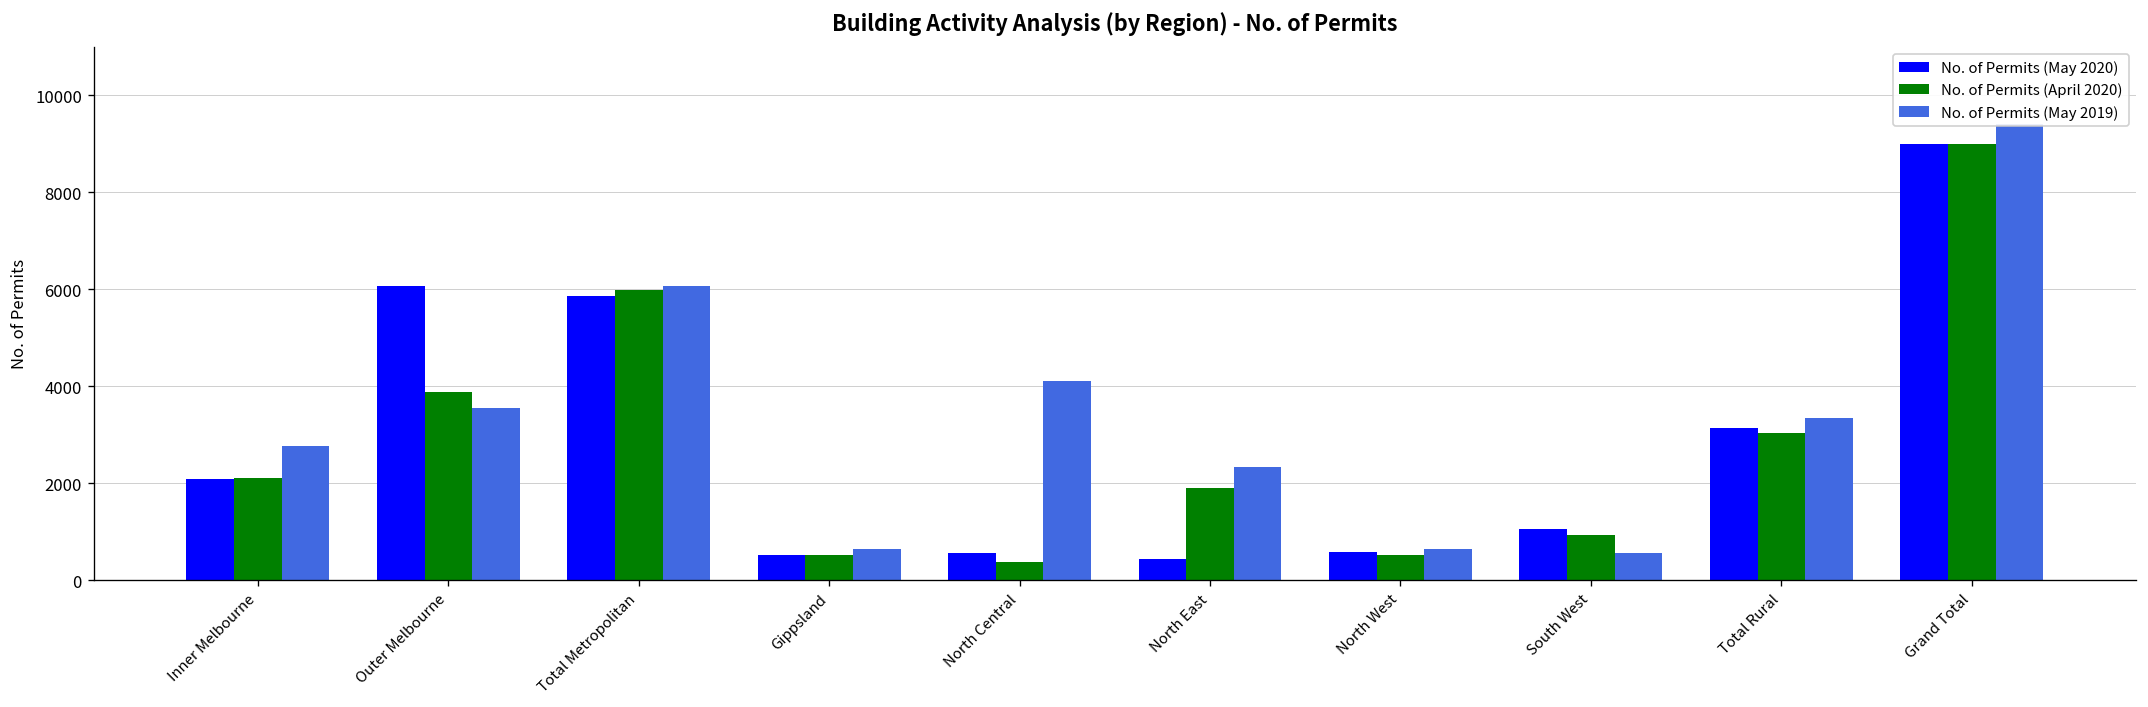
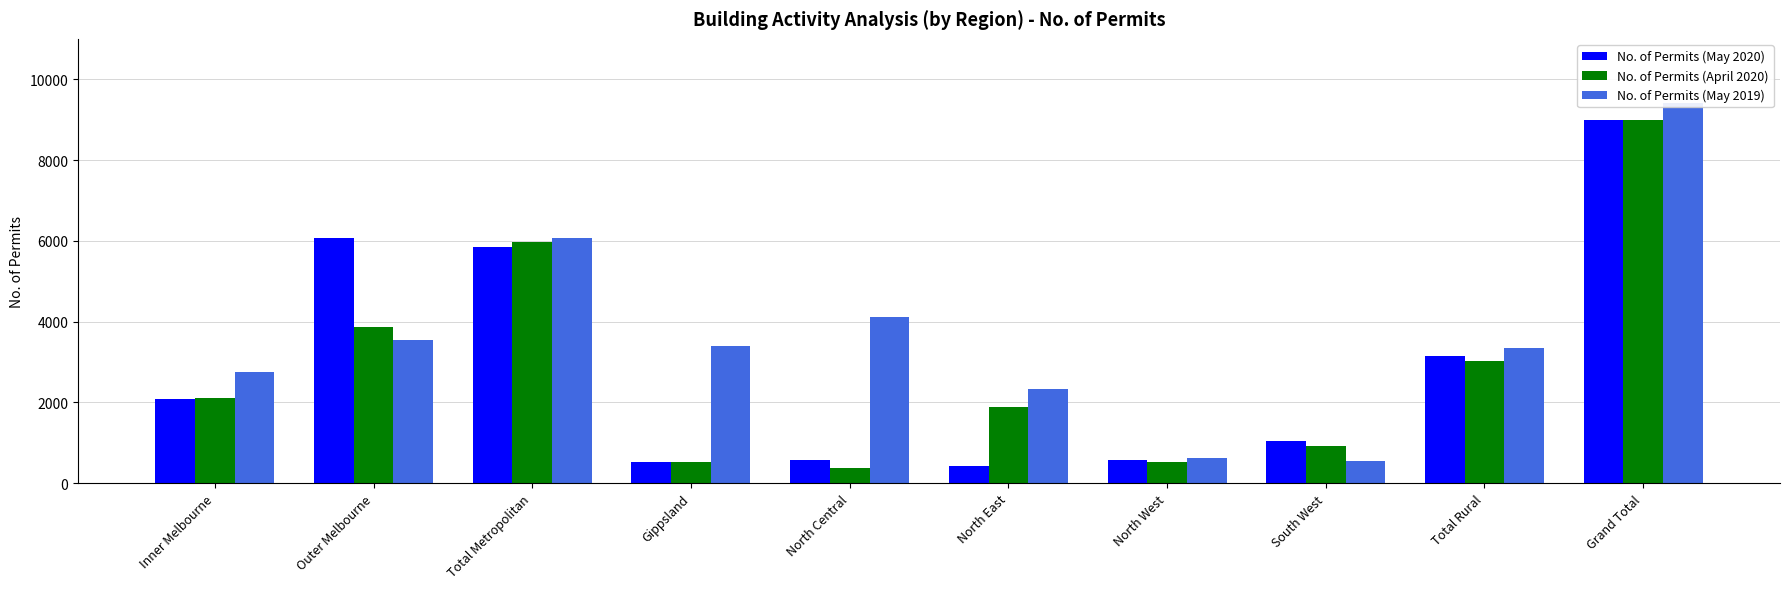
No. of Permits (May 2019), Gippsland: 600 -> 3400
